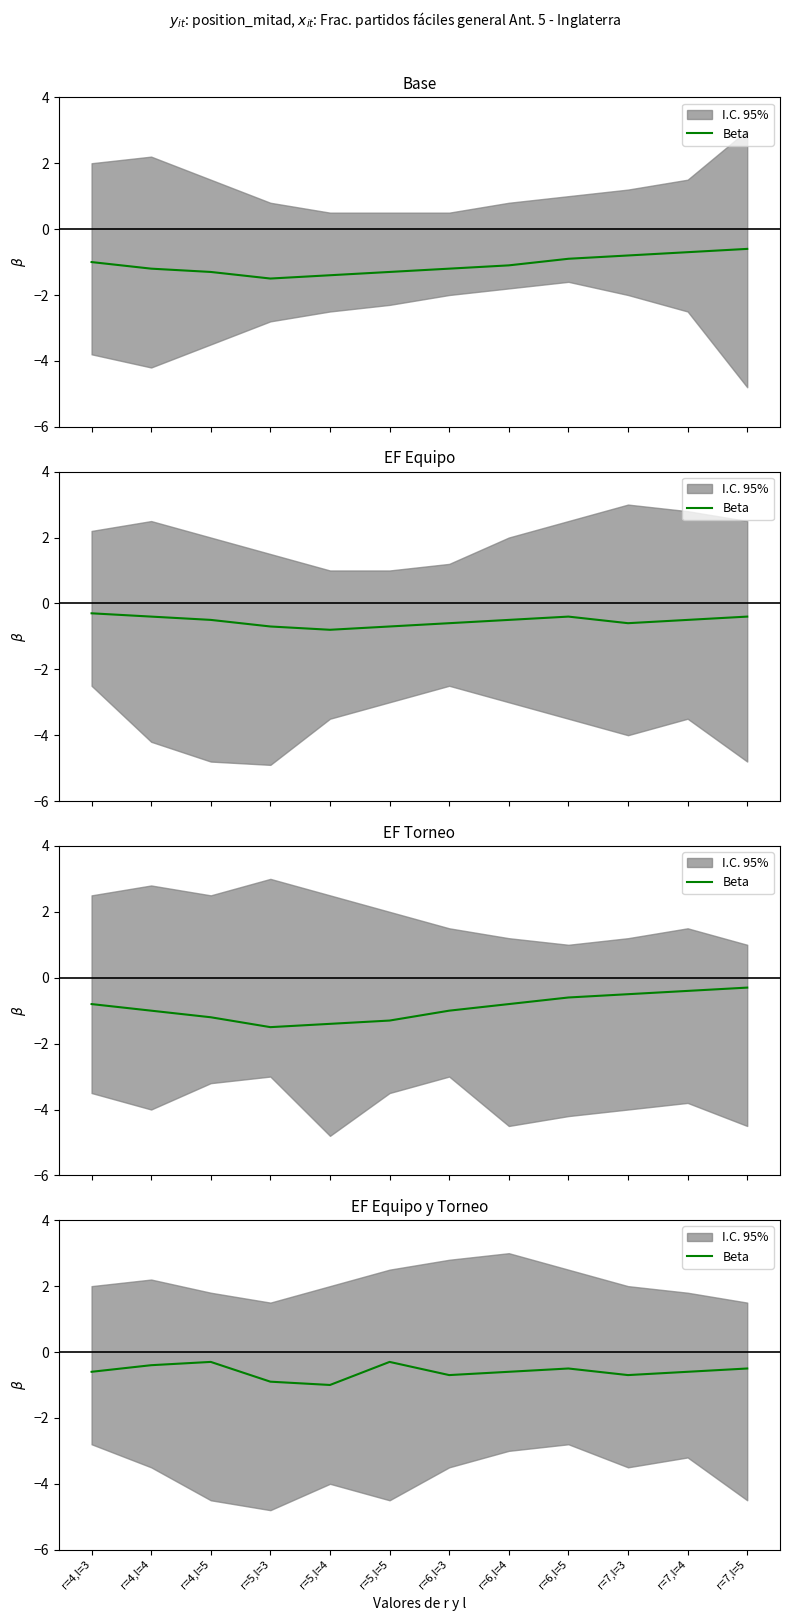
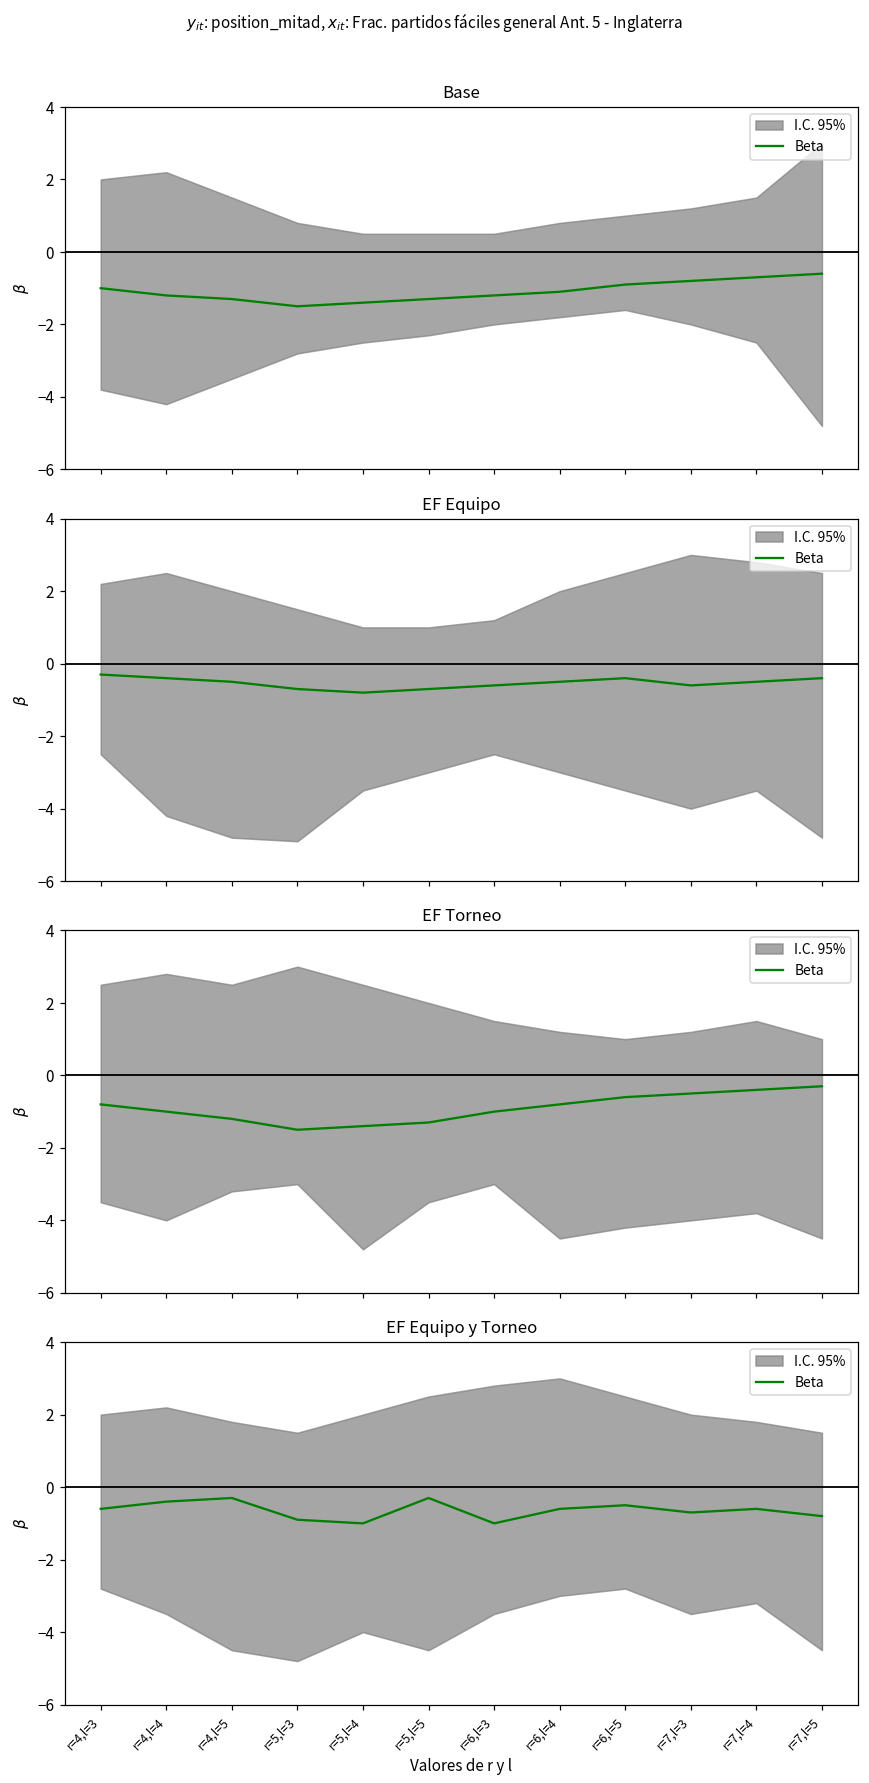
EF Equipo y Torneo, Beta, r=6,l=3: -0.7 -> -1.0
EF Equipo y Torneo, Beta, r=7,l=5: -0.5 -> -0.8
